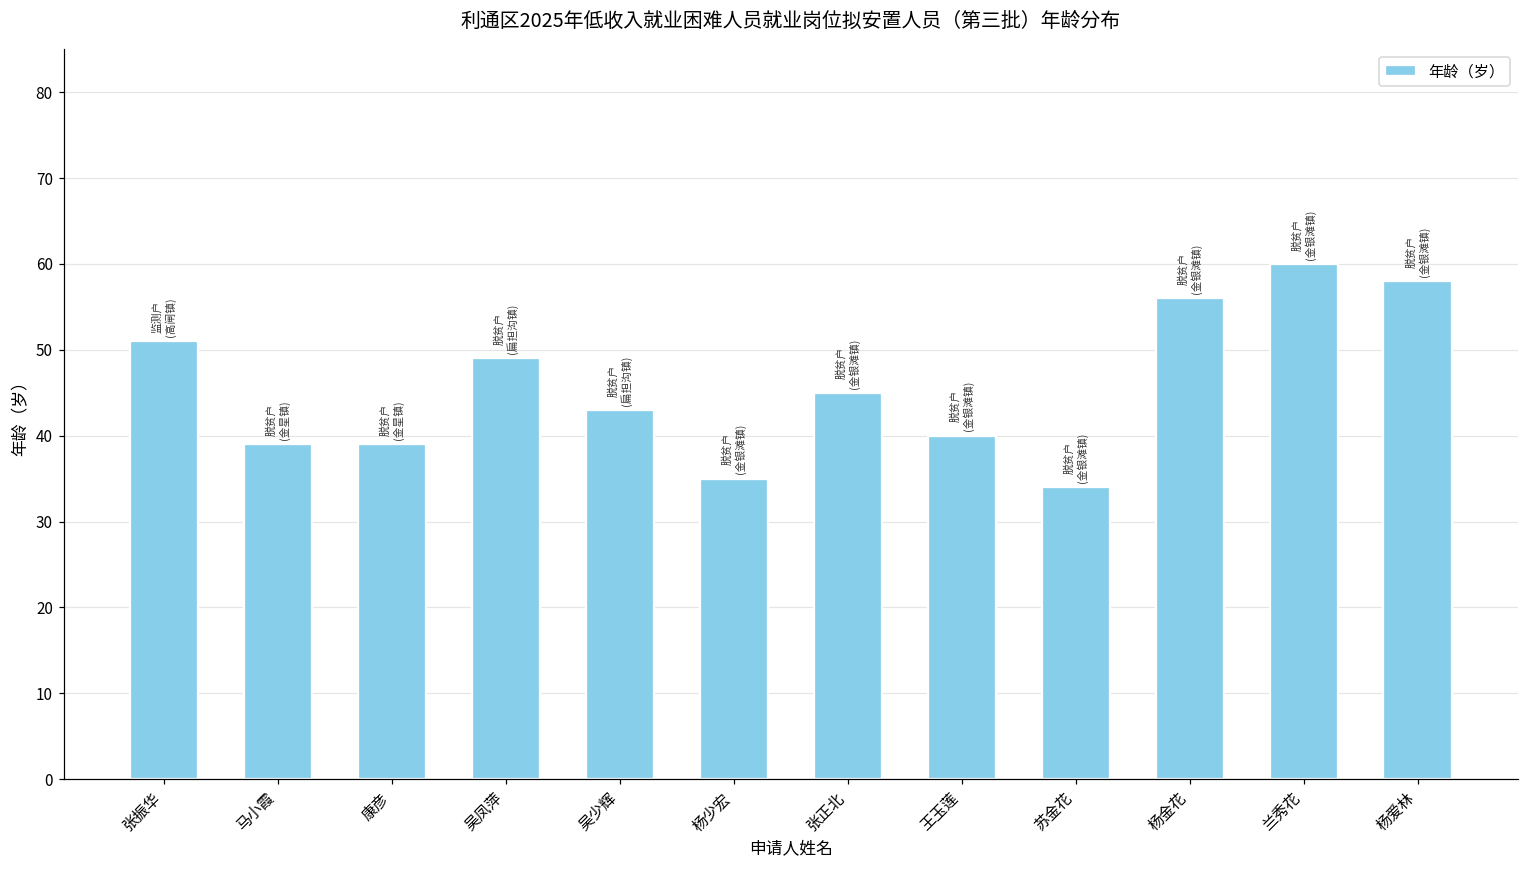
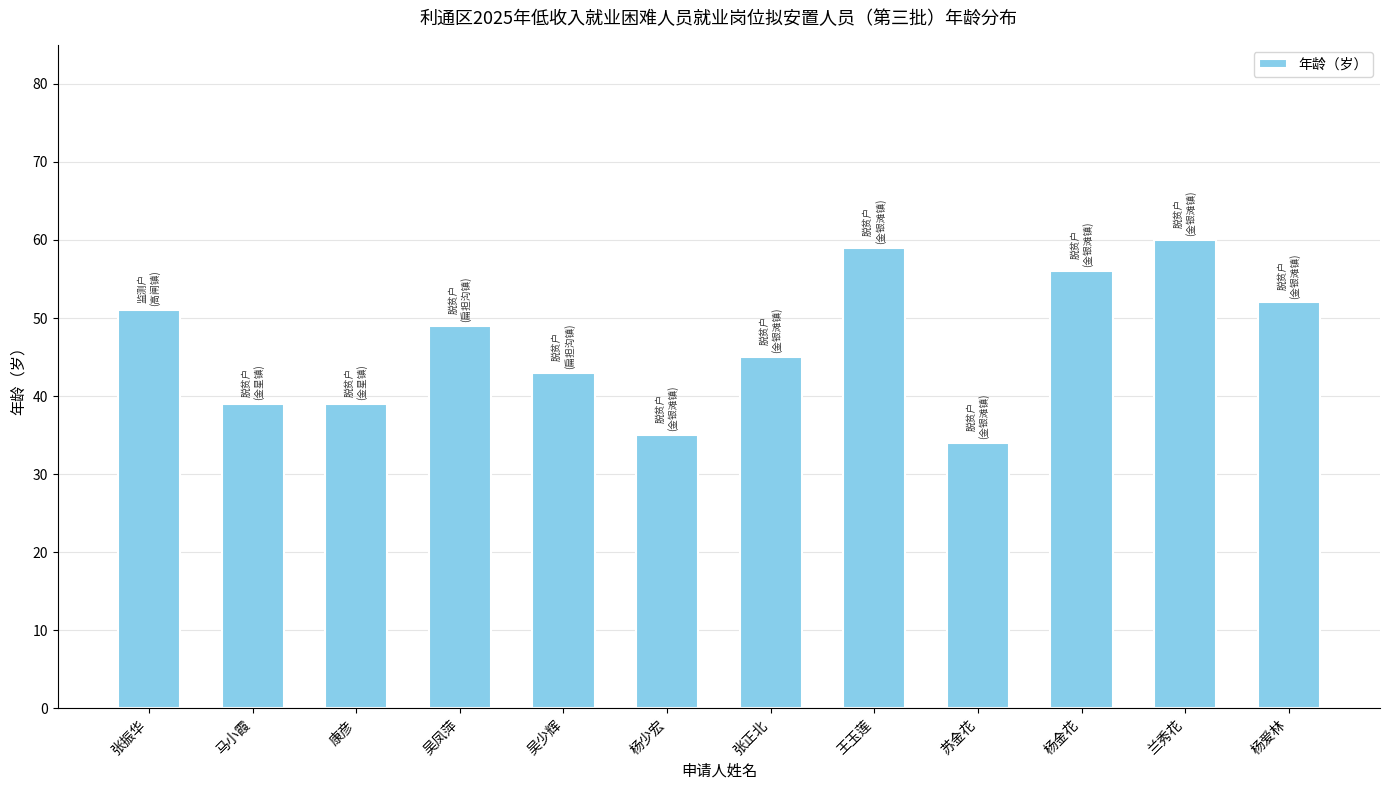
王玉莲: 40 -> 59
杨爱林: 58 -> 52
